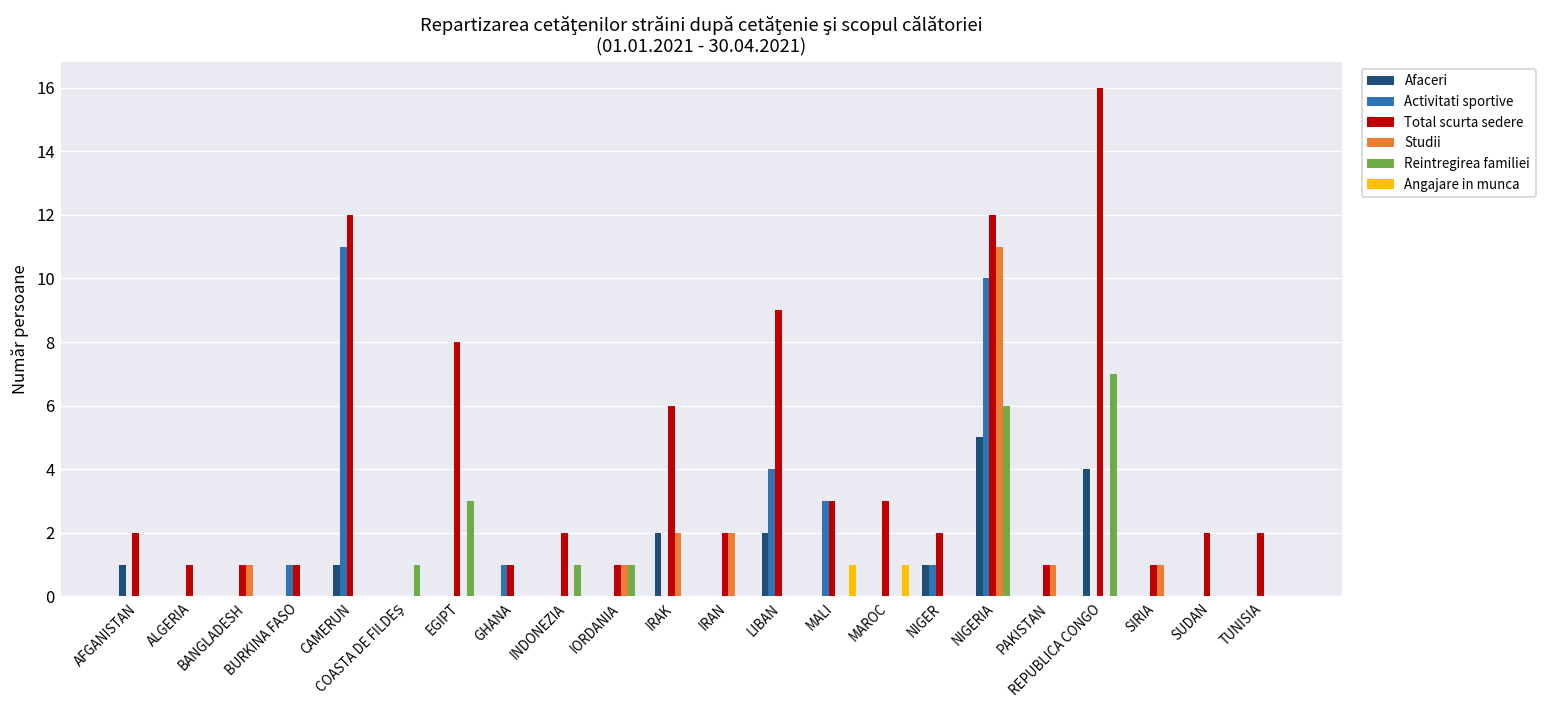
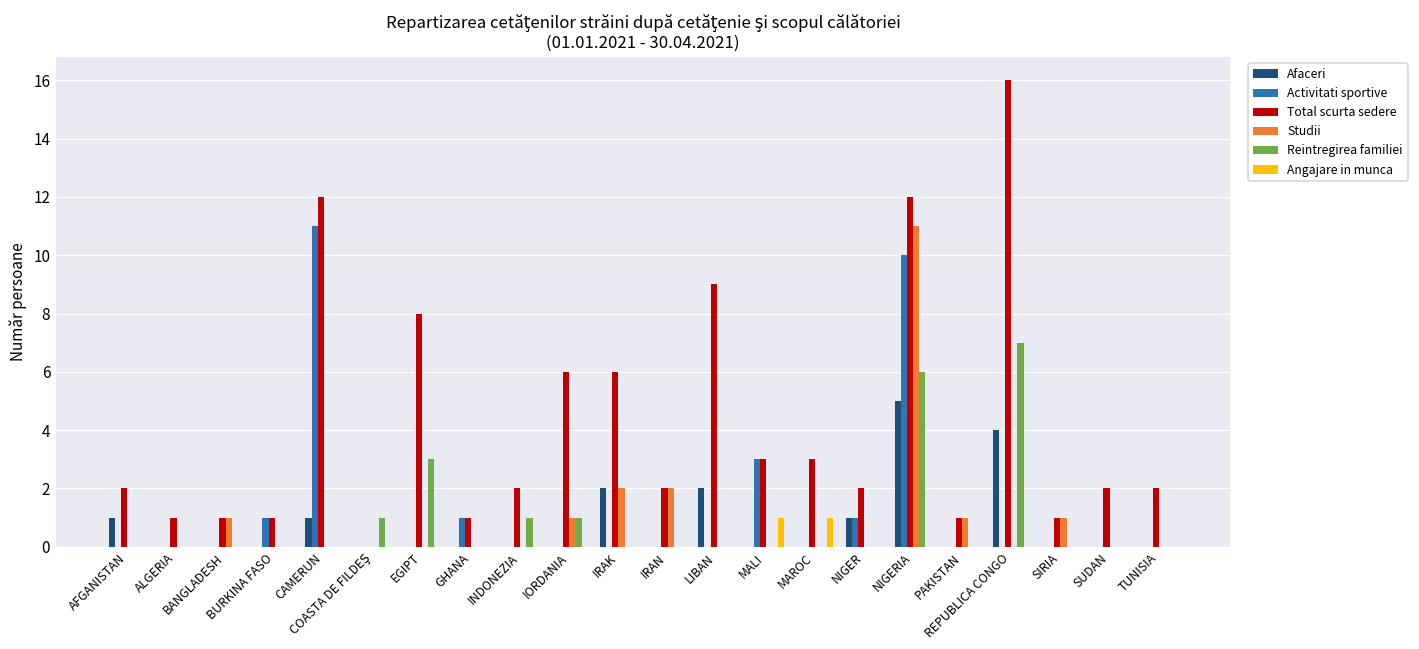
Total scurta sedere, IORDANIA: 1 -> 6
Activitati sportive, LIBAN: 4 -> 0
